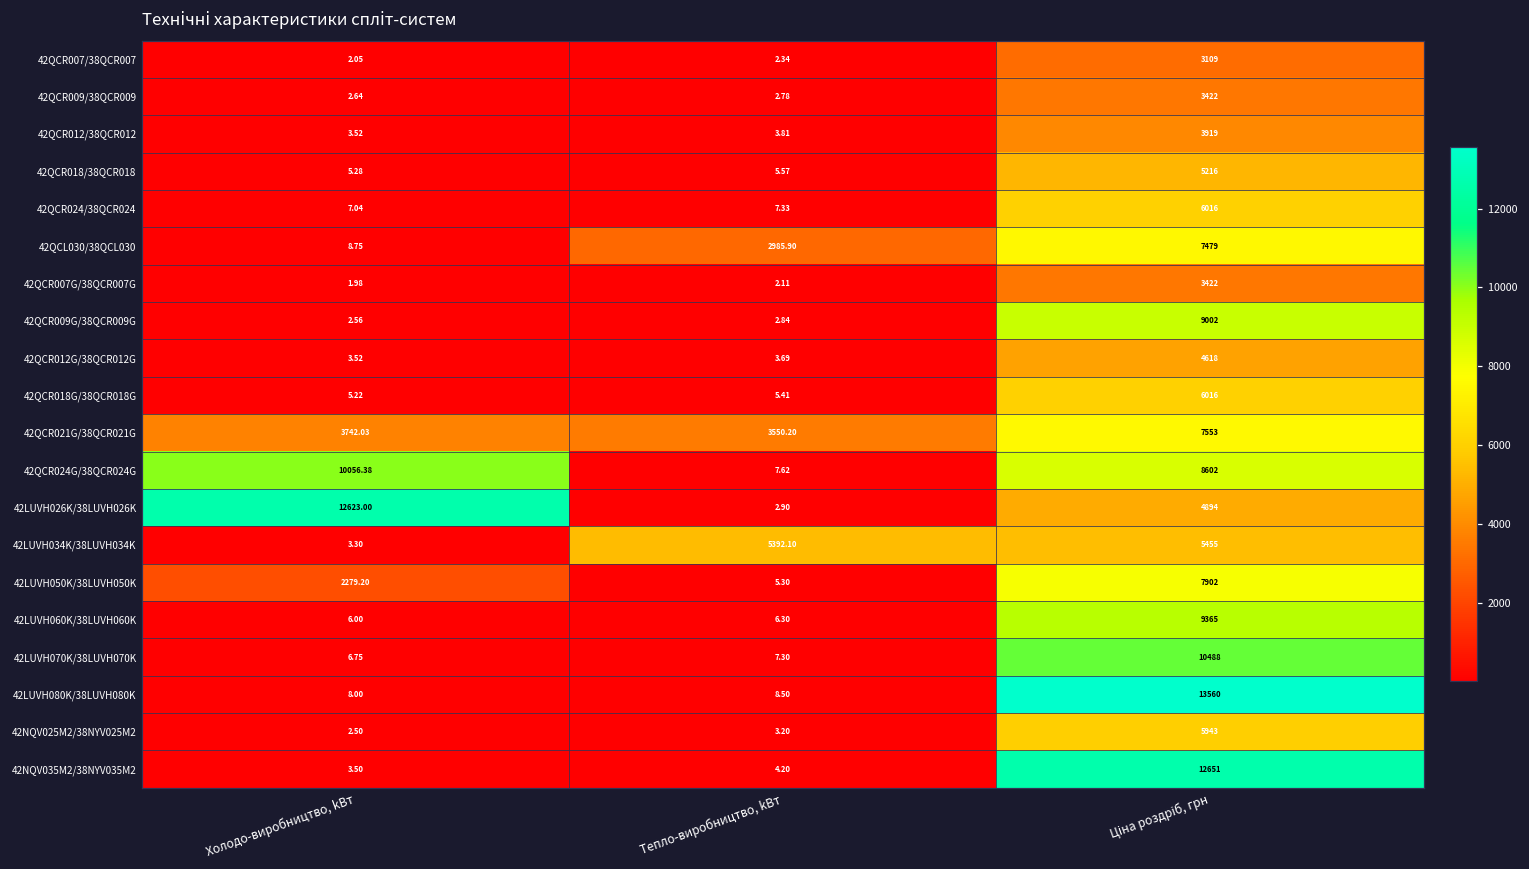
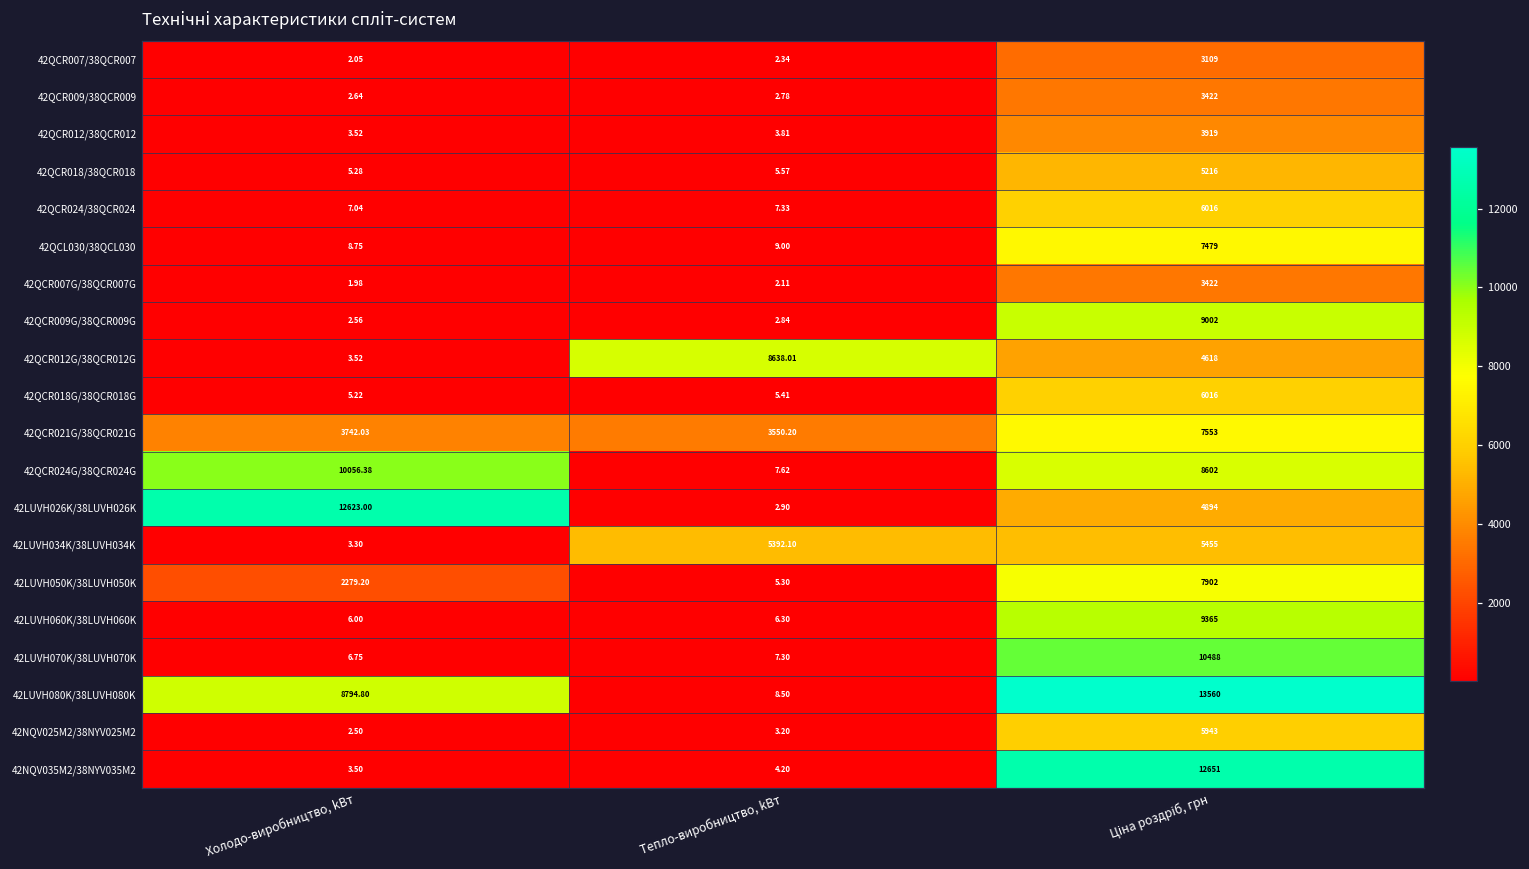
42QCL030/38QCL030, Тепло-виробництво, kВт: 2985.90 -> 9.00
42QCR012G/38QCR012G, Тепло-виробництво, kВт: 3.69 -> 8638.01
42LUVH080K/38LUVH080K, Холодо-виробництво, kВт: 8.00 -> 8794.80
